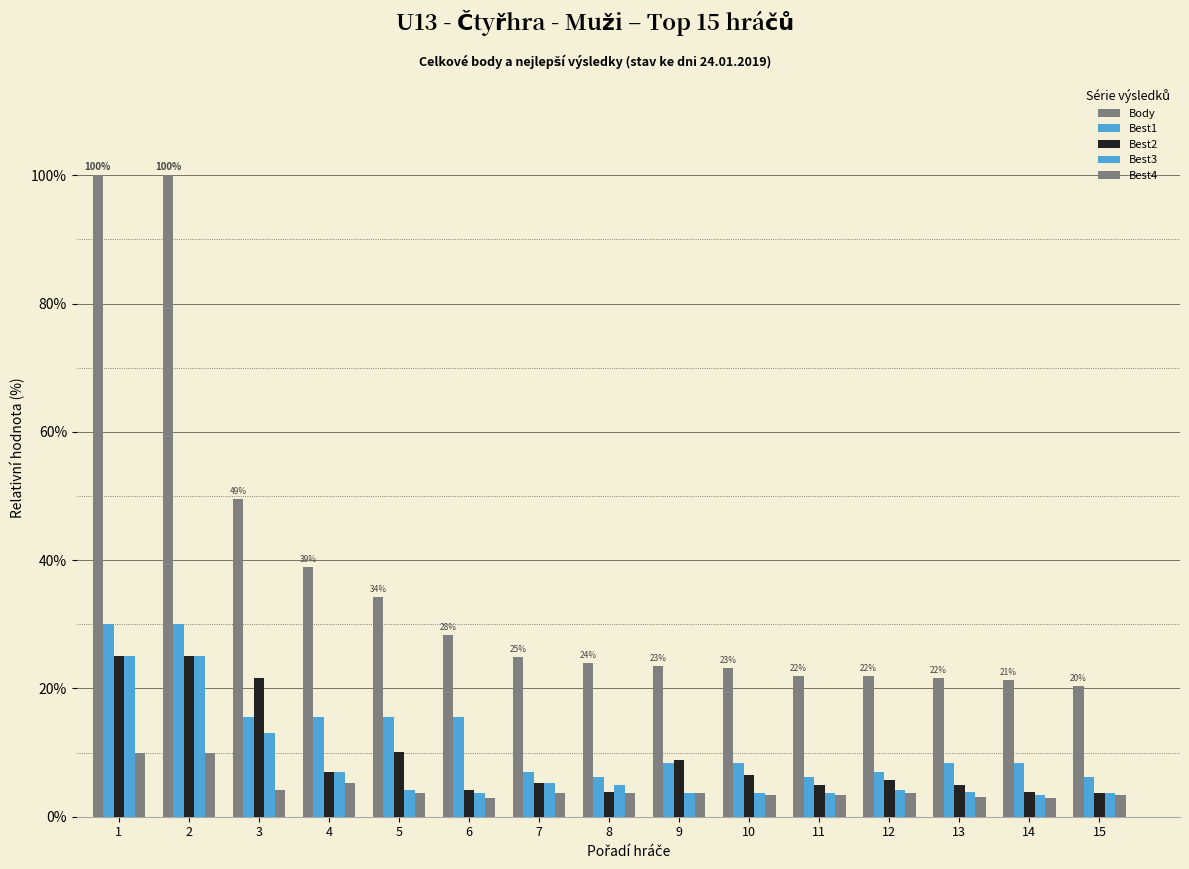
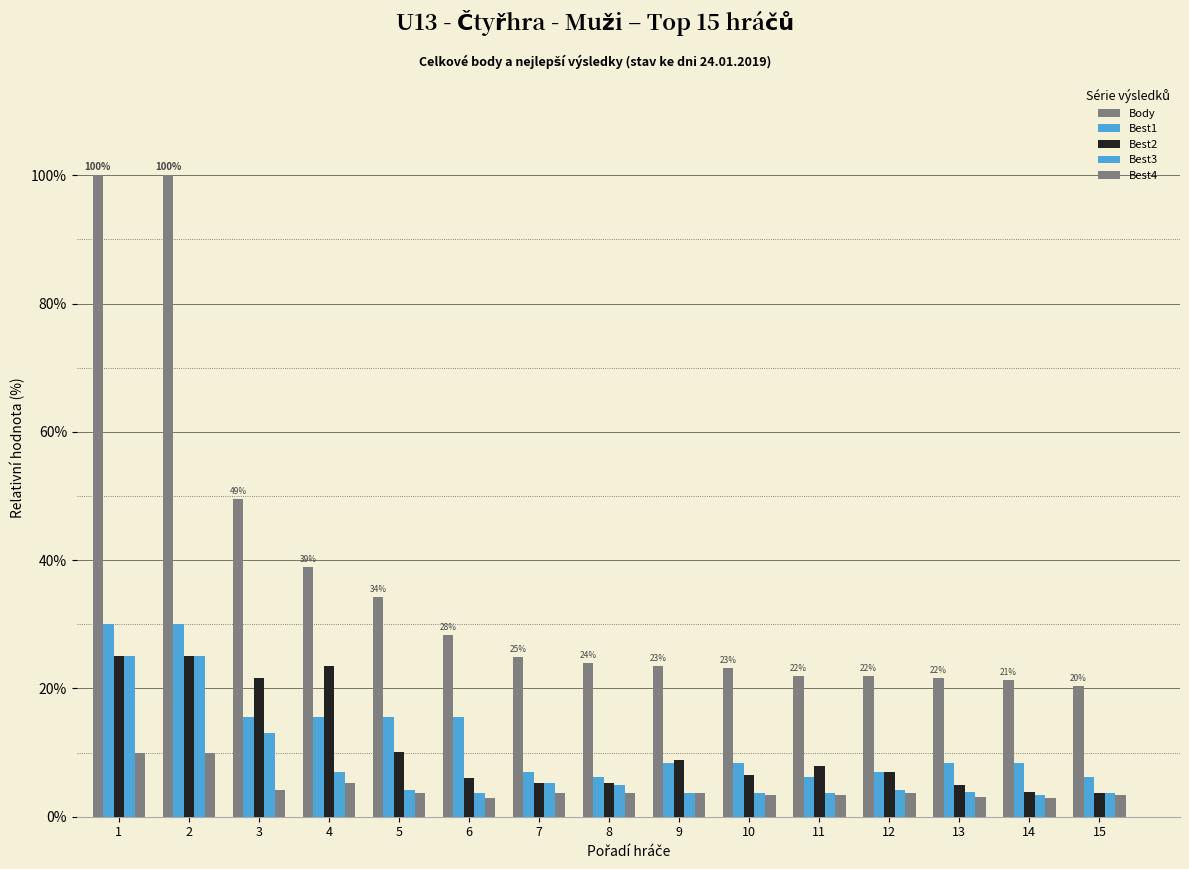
Best2, 4: 7% -> 24%
Best2, 6: 4% -> 6%
Best2, 8: 4% -> 5%
Best2, 11: 5% -> 8%
Best2, 12: 6% -> 7%
